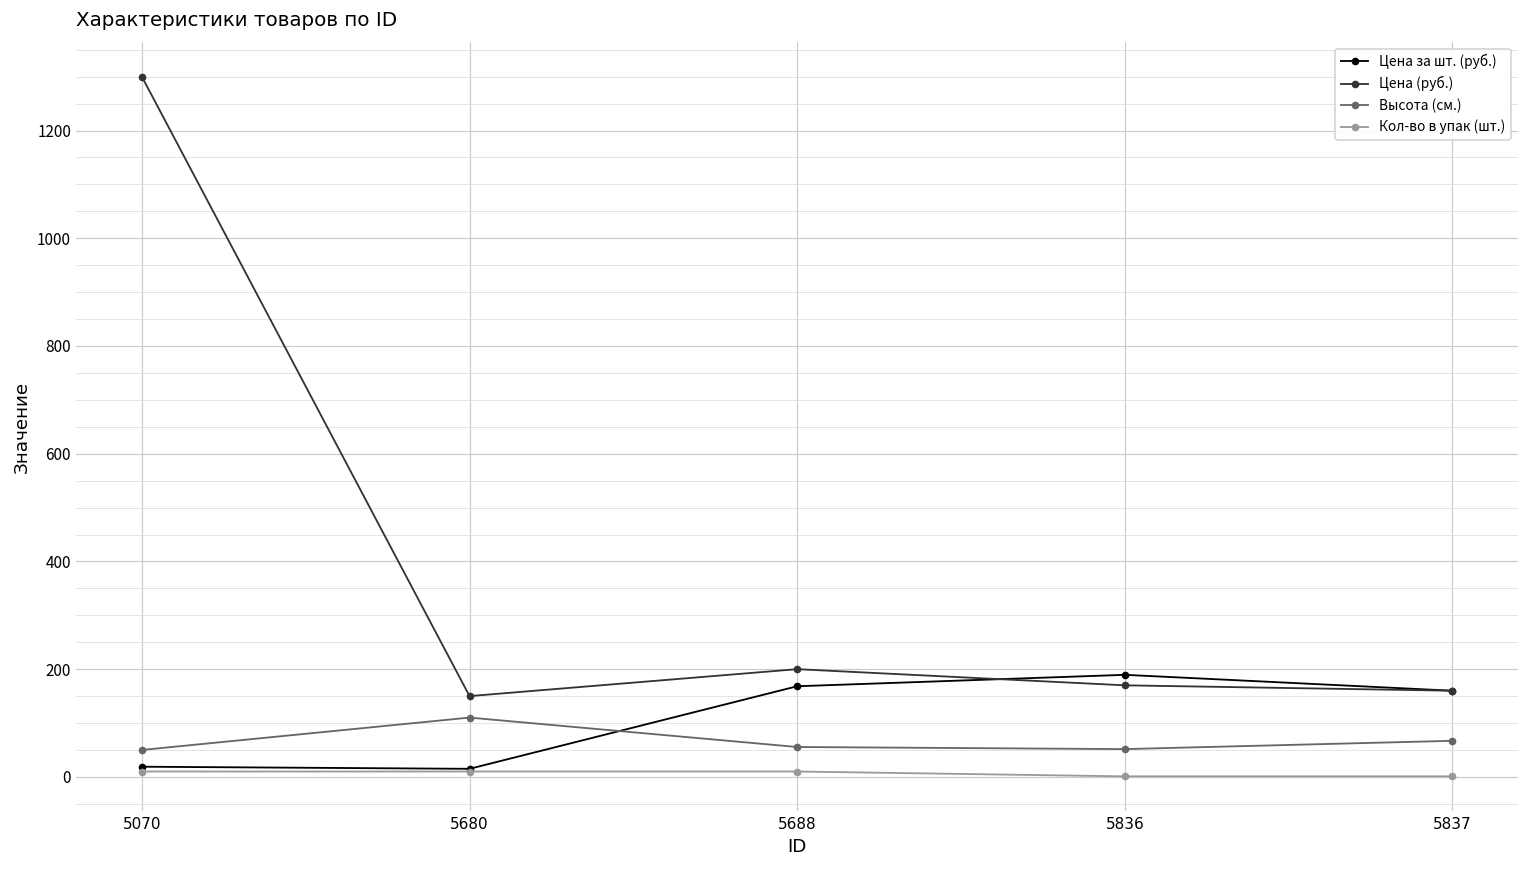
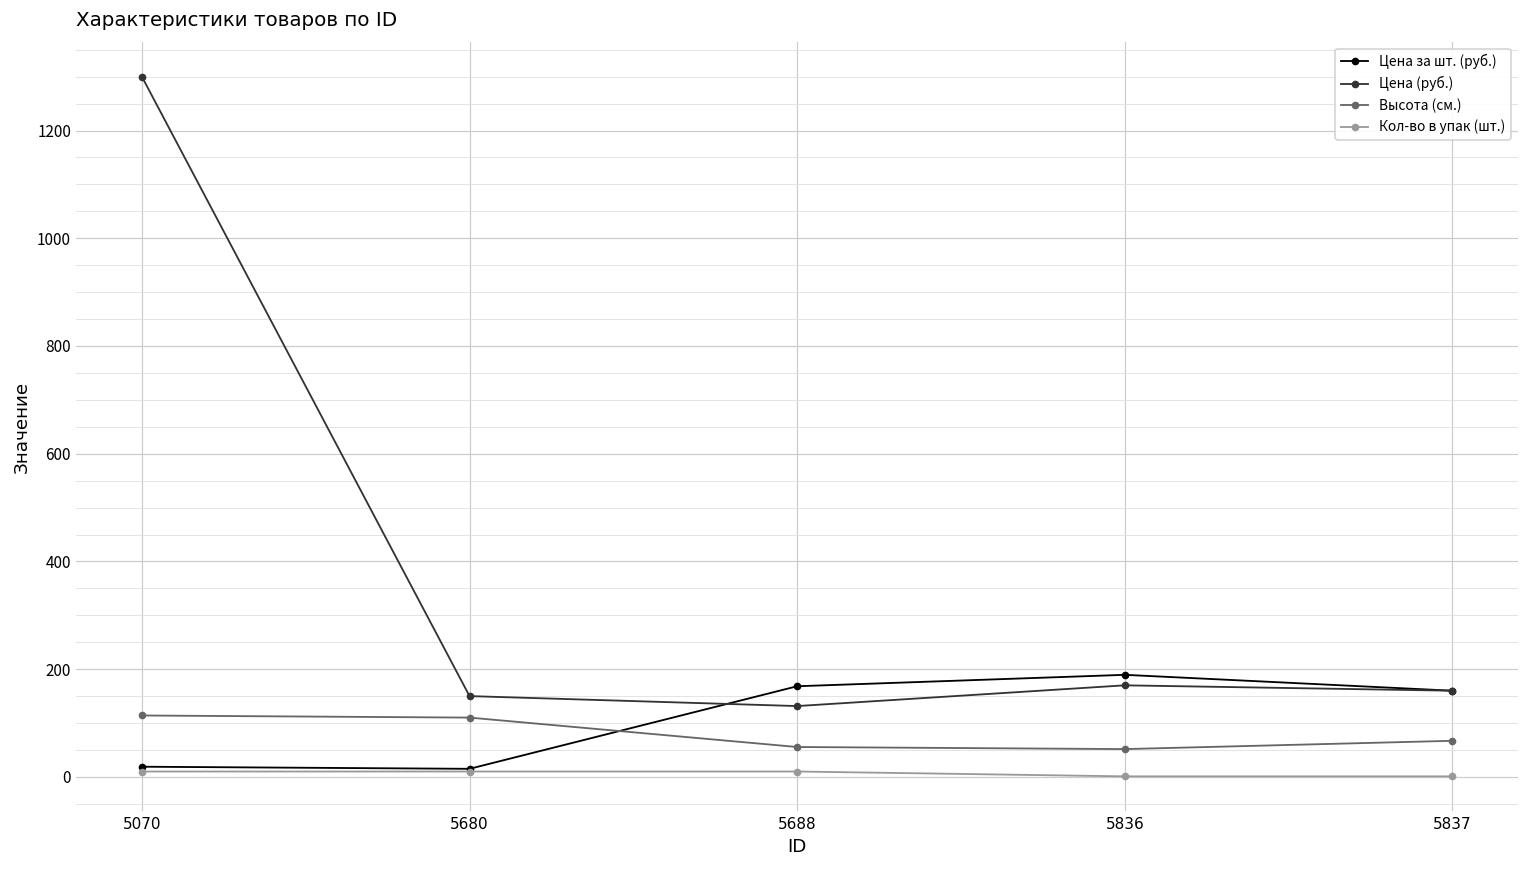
Высота (см.), 5070: 50 -> 110
Цена (руб.), 5688: 200 -> 130
